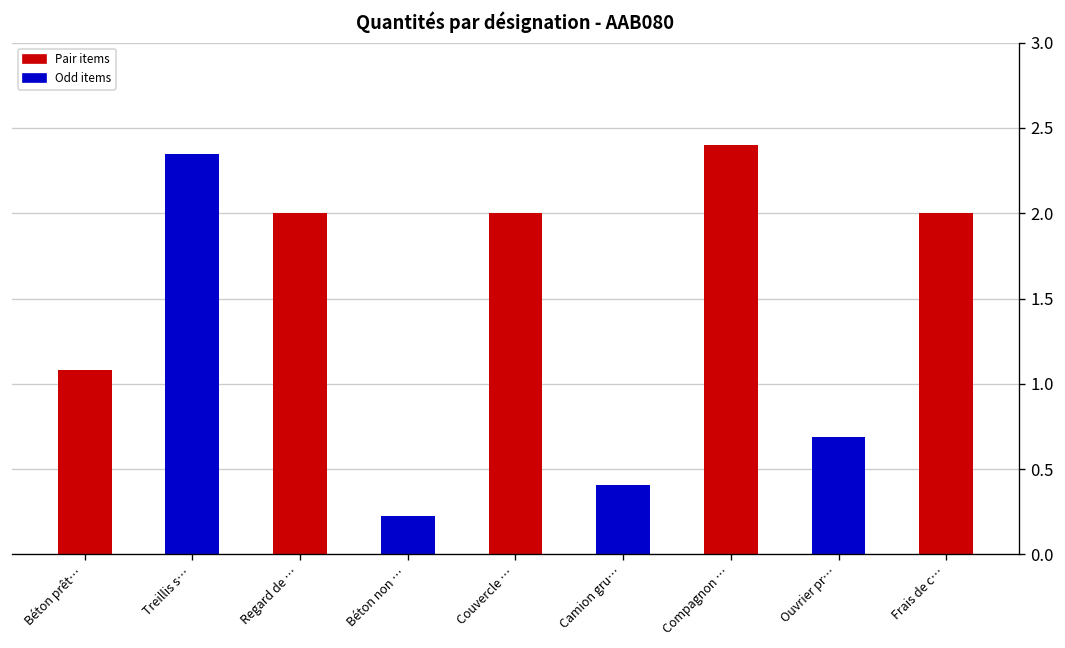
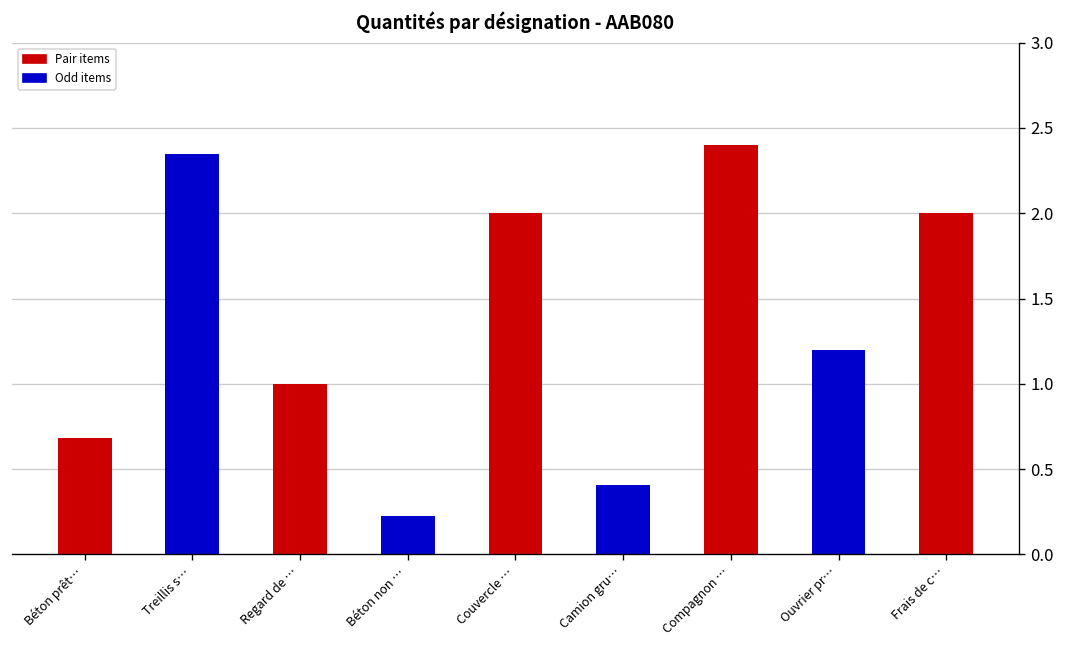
Béton prêt…: 1.08 -> 0.68
Regard de …: 2 -> 1
Ouvrier pr…: 0.69 -> 1.20
